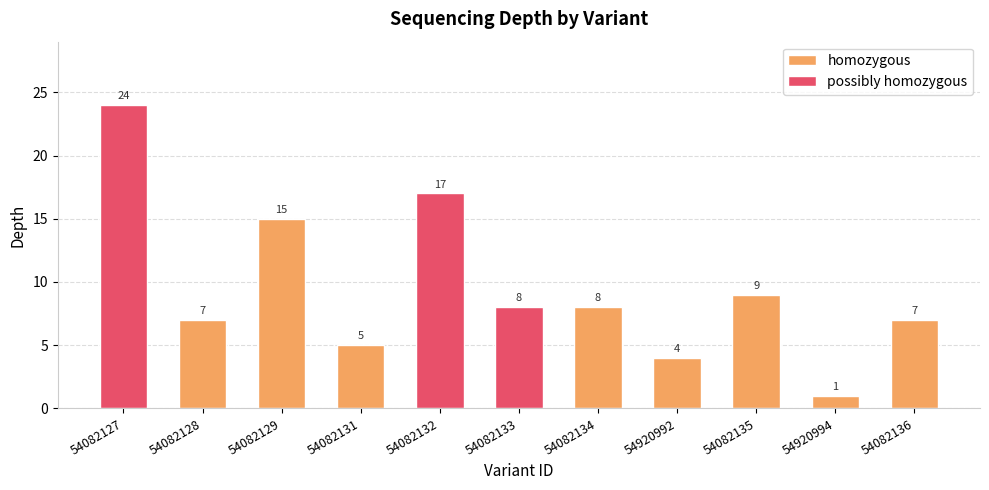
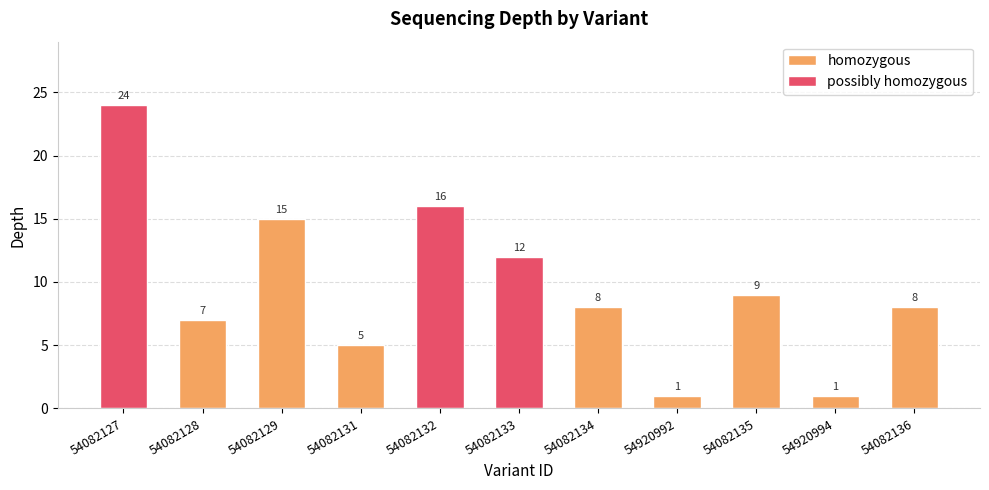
possibly homozygous, 54082132: 17 -> 16
possibly homozygous, 54082133: 8 -> 12
homozygous, 54920992: 4 -> 1
homozygous, 54082136: 7 -> 8
